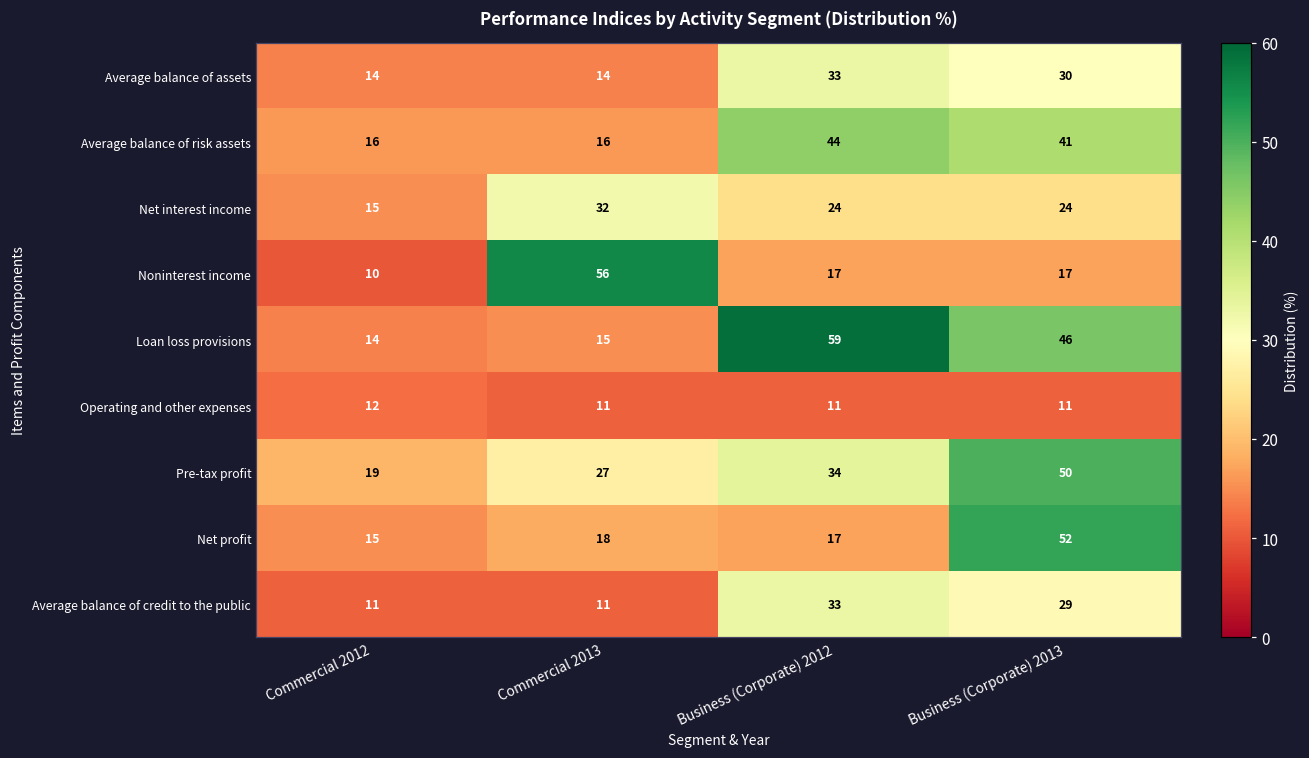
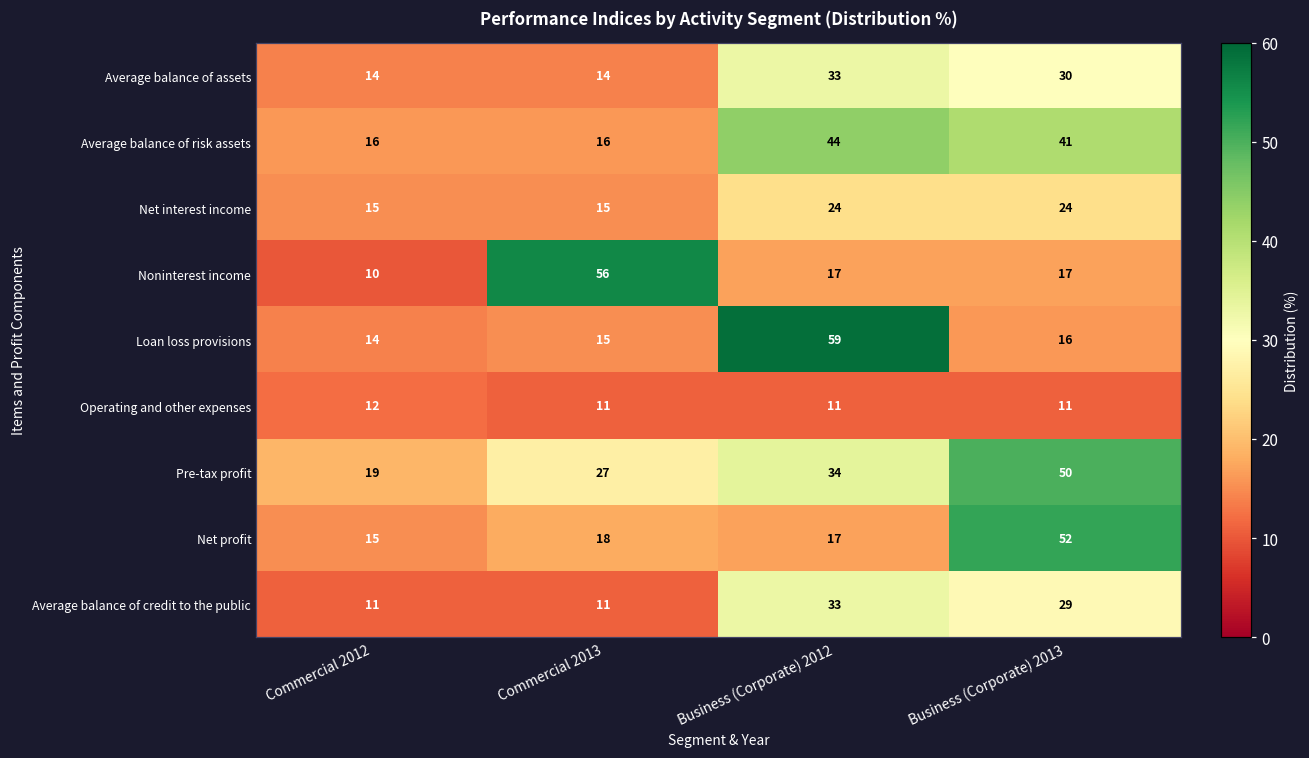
Net interest income, Commercial 2013: 32 -> 15
Loan loss provisions, Business (Corporate) 2013: 46 -> 16
